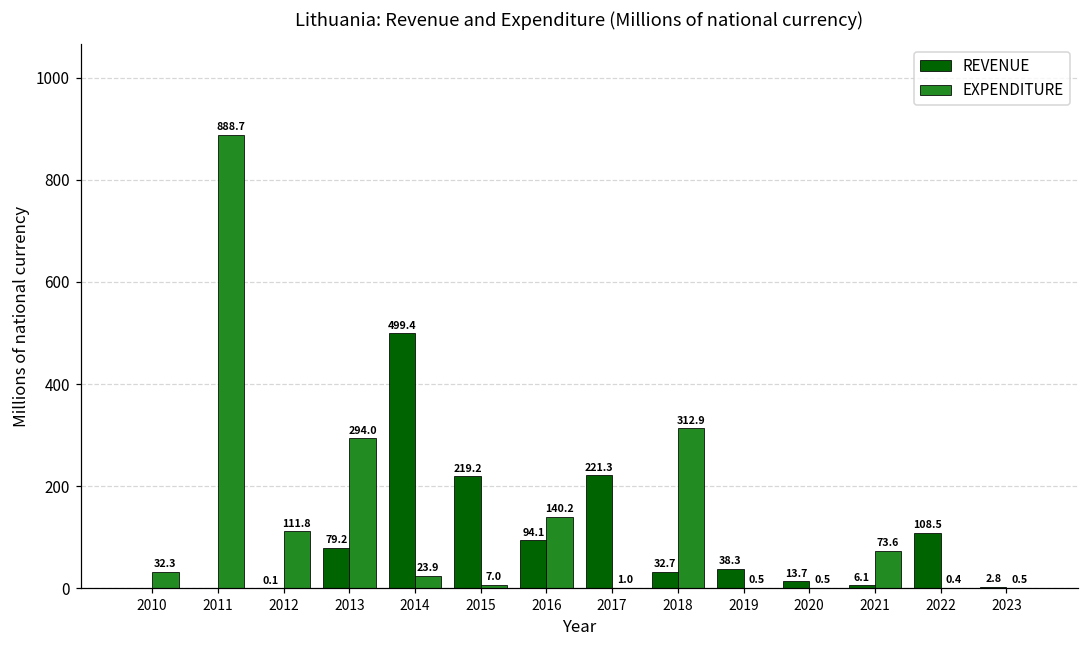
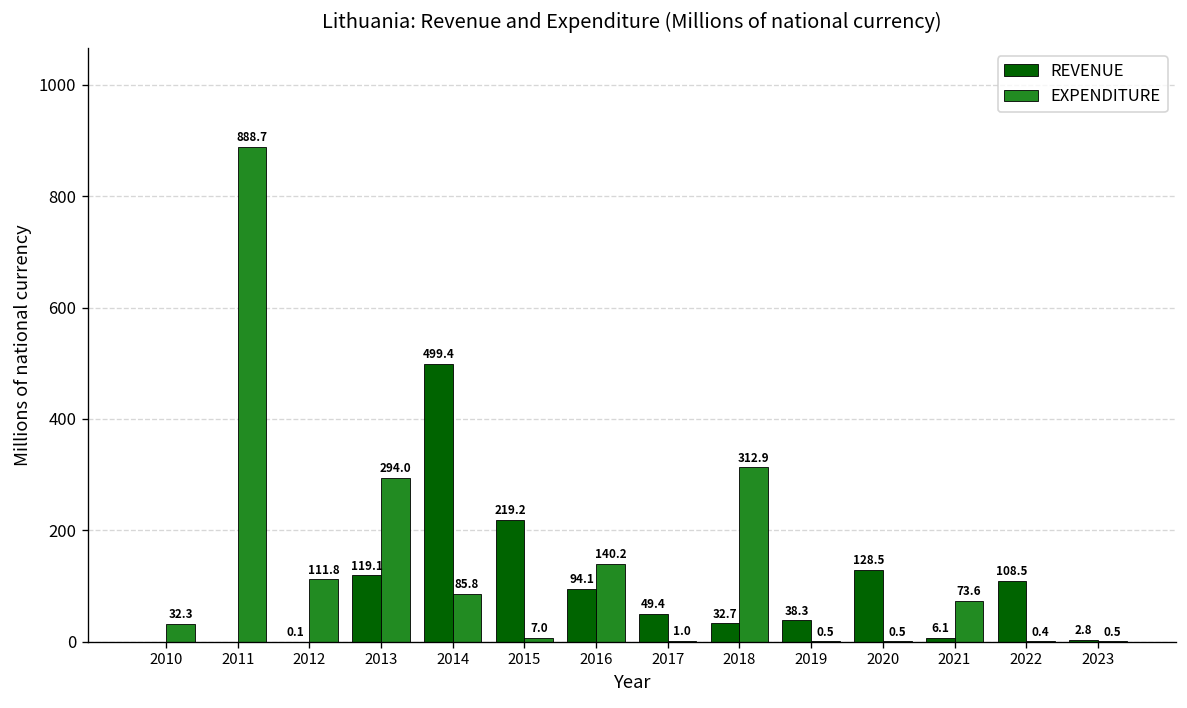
REVENUE, 2013: 79.2 -> 119.1
EXPENDITURE, 2014: 23.9 -> 85.8
REVENUE, 2017: 221.3 -> 49.4
REVENUE, 2020: 13.7 -> 128.5
